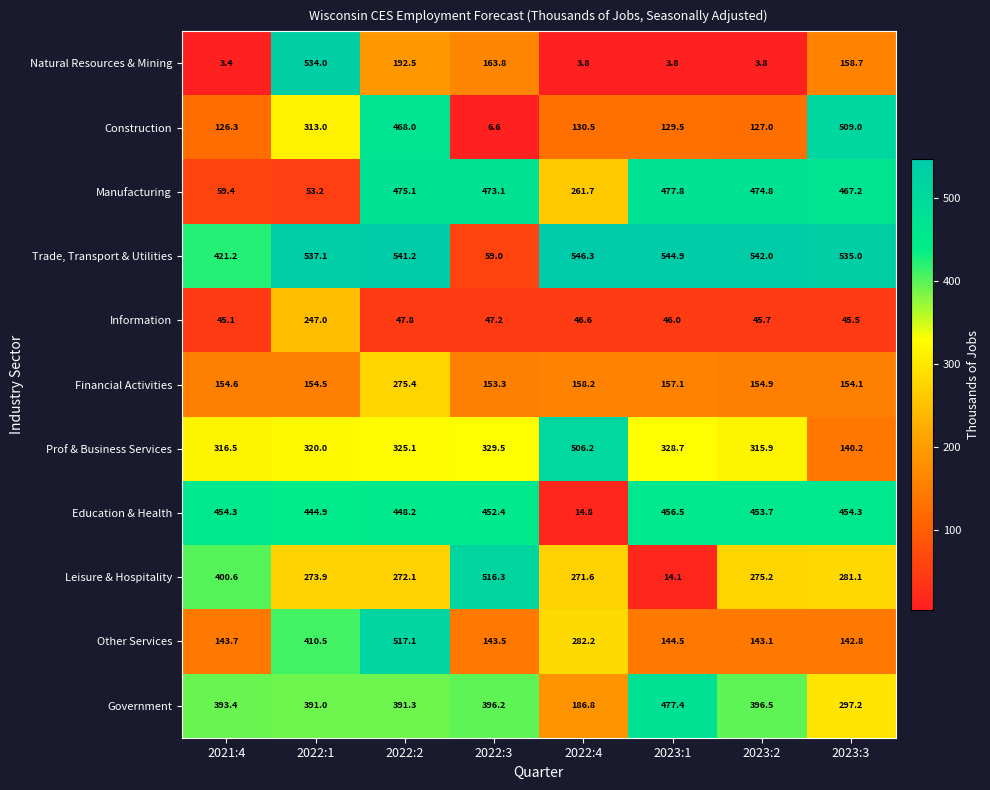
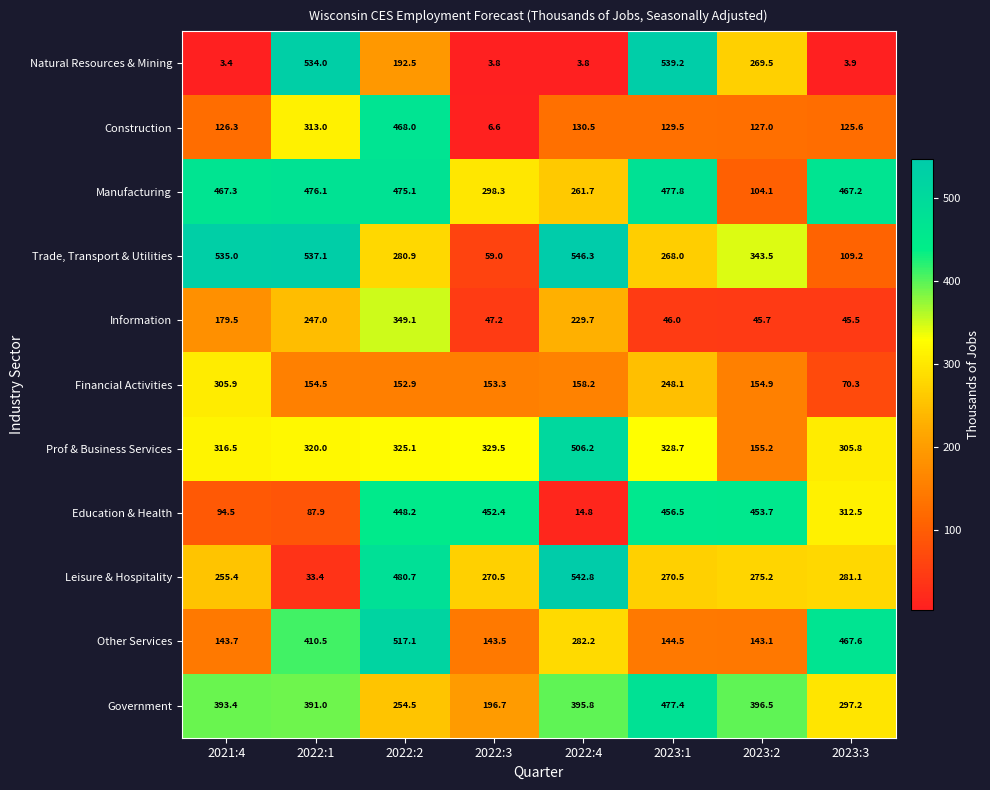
Natural Resources & Mining, 2022:3: 163.8 -> 3.8
Natural Resources & Mining, 2023:1: 3.8 -> 539.2
Natural Resources & Mining, 2023:2: 3.8 -> 269.5
Natural Resources & Mining, 2023:3: 158.7 -> 3.9
Construction, 2023:3: 509.0 -> 125.6
Manufacturing, 2021:4: 59.4 -> 467.3
Manufacturing, 2022:1: 53.2 -> 476.1
Manufacturing, 2022:3: 473.1 -> 298.3
Manufacturing, 2023:2: 474.8 -> 104.1
Trade, Transport & Utilities, 2021:4: 421.2 -> 535.0
Trade, Transport & Utilities, 2022:2: 541.2 -> 280.9
Trade, Transport & Utilities, 2023:1: 544.9 -> 268.0
Trade, Transport & Utilities, 2023:2: 542.0 -> 343.5
Trade, Transport & Utilities, 2023:3: 535.0 -> 109.2
Information, 2021:4: 45.1 -> 179.5
Information, 2022:2: 47.8 -> 349.1
Information, 2022:4: 46.6 -> 229.7
Financial Activities, 2021:4: 154.6 -> 305.9
Financial Activities, 2022:2: 275.4 -> 152.9
Financial Activities, 2023:1: 157.1 -> 248.1
Financial Activities, 2023:3: 154.1 -> 70.3
Prof & Business Services, 2023:2: 315.9 -> 155.2
Prof & Business Services, 2023:3: 140.2 -> 305.8
Education & Health, 2021:4: 454.3 -> 94.5
Education & Health, 2022:1: 444.9 -> 87.9
Education & Health, 2023:3: 454.3 -> 312.5
Leisure & Hospitality, 2021:4: 400.6 -> 255.4
Leisure & Hospitality, 2022:1: 273.9 -> 33.4
Leisure & Hospitality, 2022:2: 272.1 -> 480.7
Leisure & Hospitality, 2022:3: 516.3 -> 270.5
Leisure & Hospitality, 2022:4: 271.6 -> 542.8
Leisure & Hospitality, 2023:1: 14.1 -> 270.5
Other Services, 2023:3: 142.8 -> 467.6
Government, 2022:2: 391.3 -> 254.5
Government, 2022:3: 396.2 -> 196.7
Government, 2022:4: 186.8 -> 395.8
